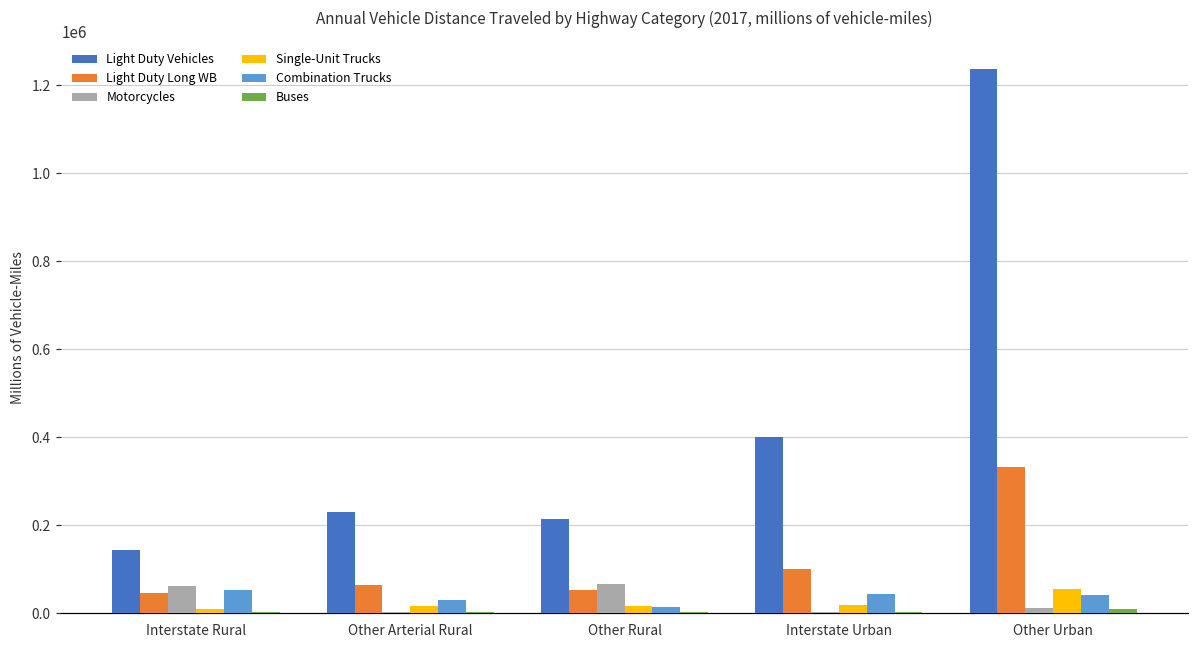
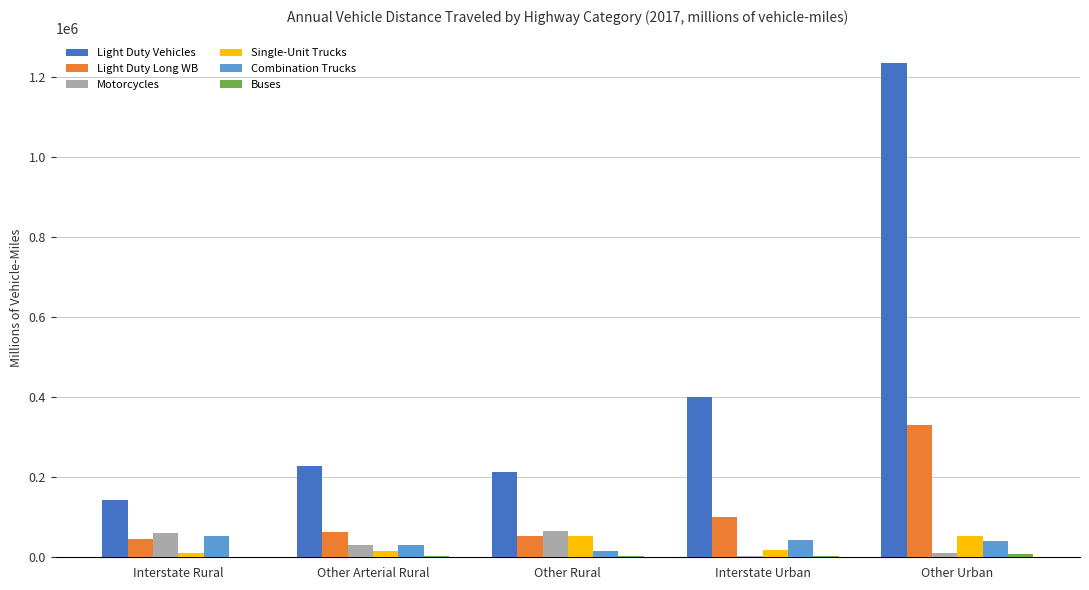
Motorcycles, Other Arterial Rural: 0 -> 30000
Single-Unit Trucks, Other Rural: 20000 -> 50000
